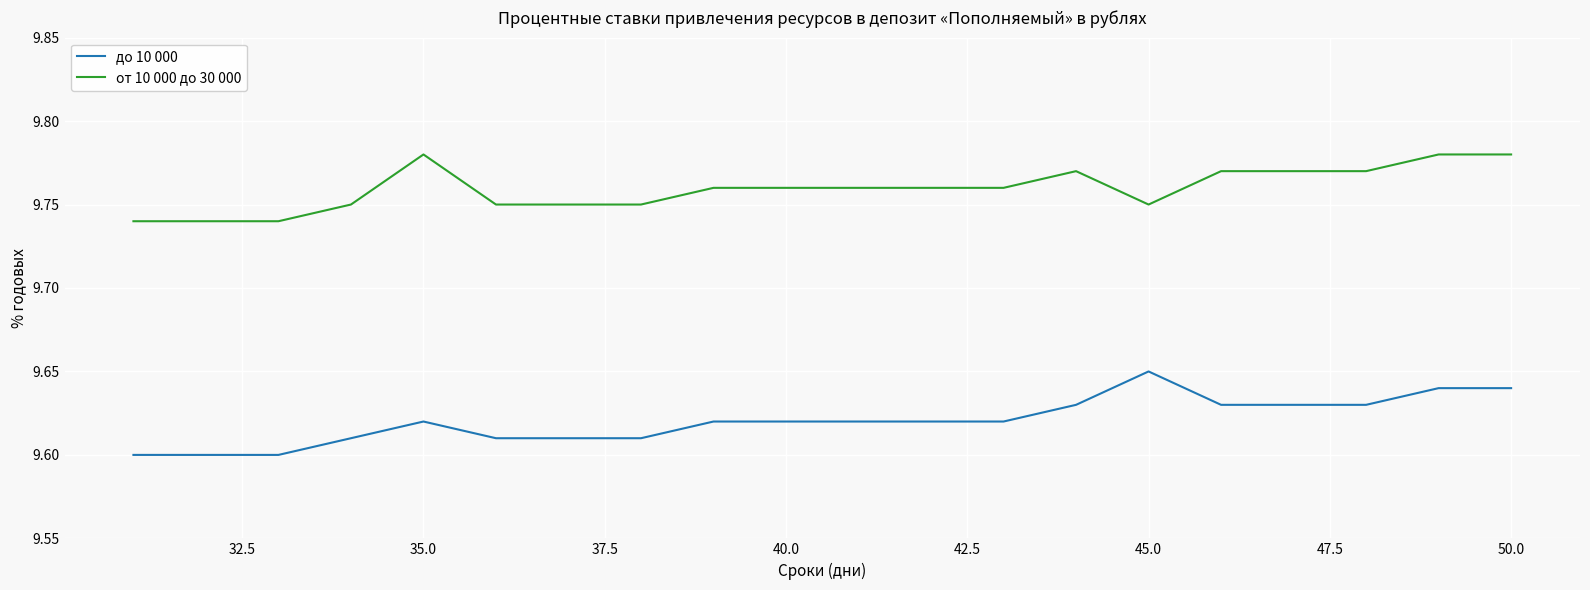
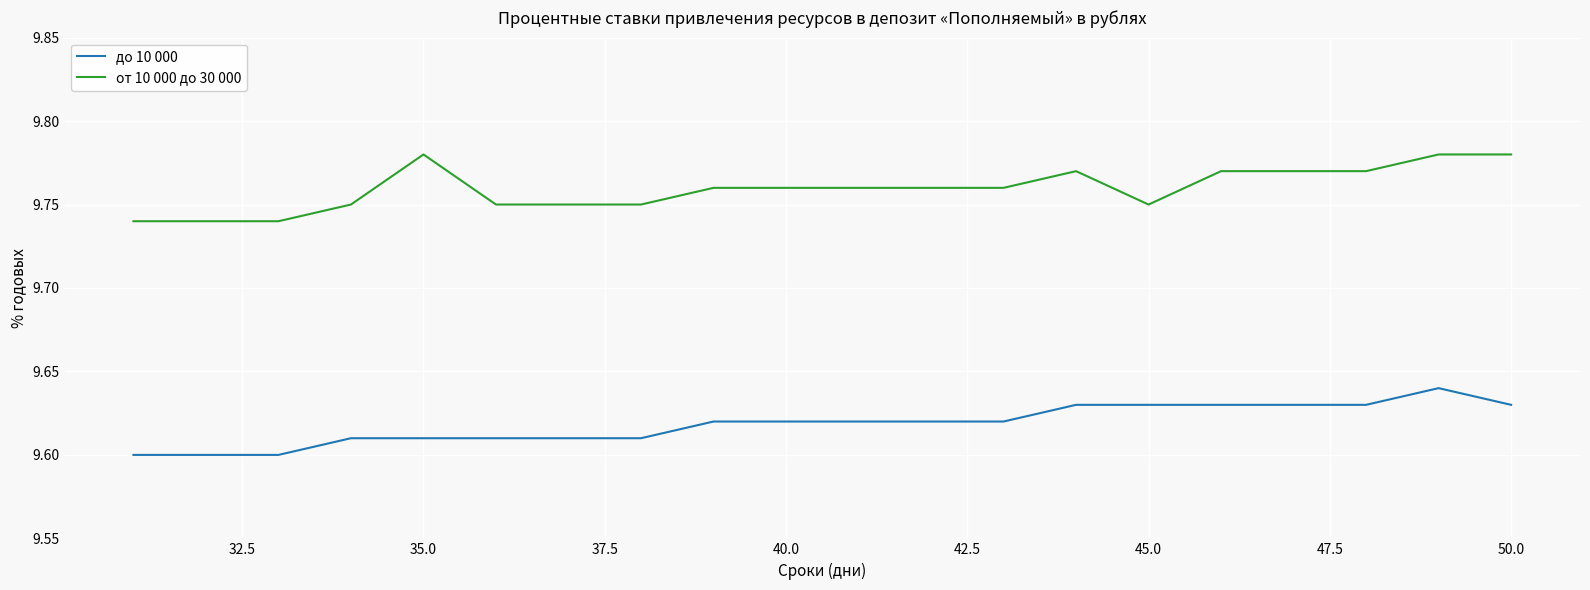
до 10 000, 35.0: 9.62 -> 9.61
до 10 000, 45.0: 9.65 -> 9.63
до 10 000, 50.0: 9.64 -> 9.63
